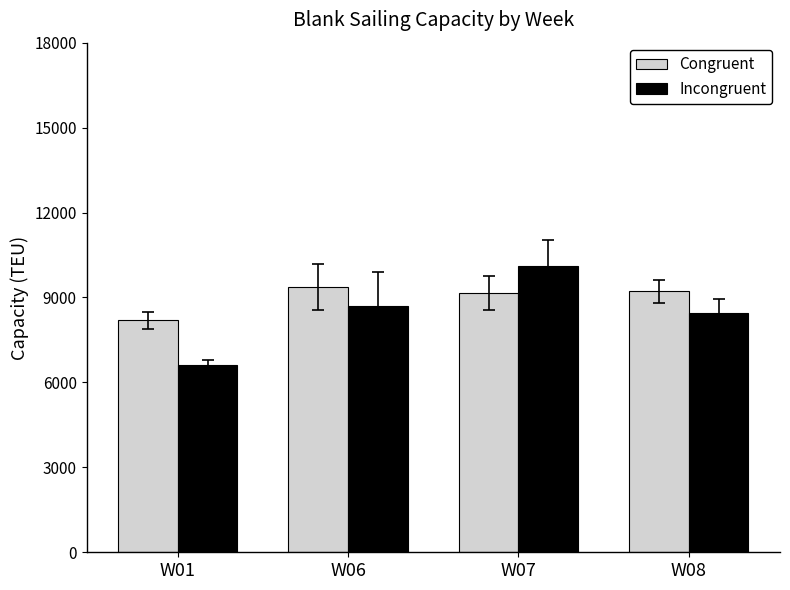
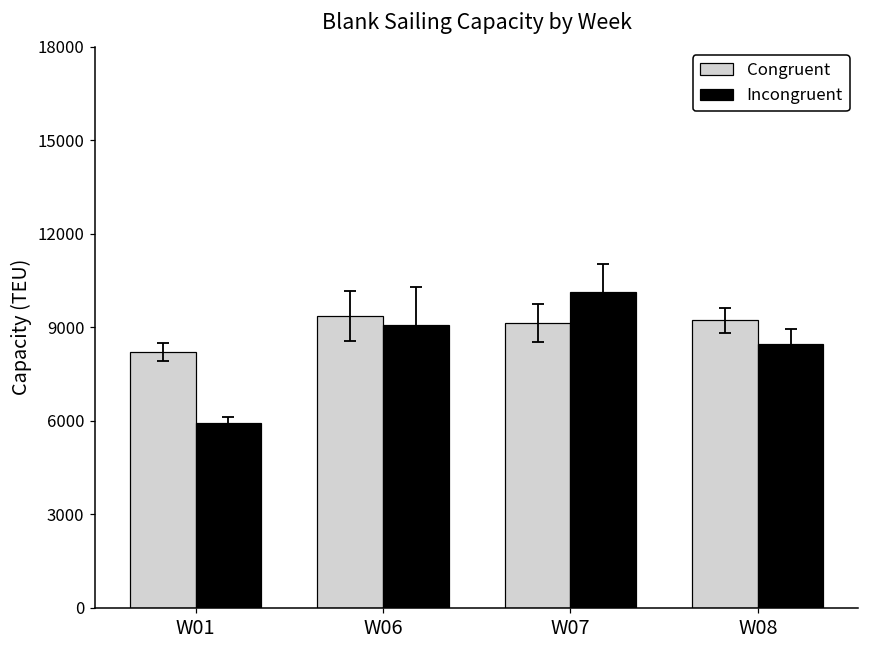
Incongruent, W01: 6600 -> 5900
Incongruent, W06: 8700 -> 9100
